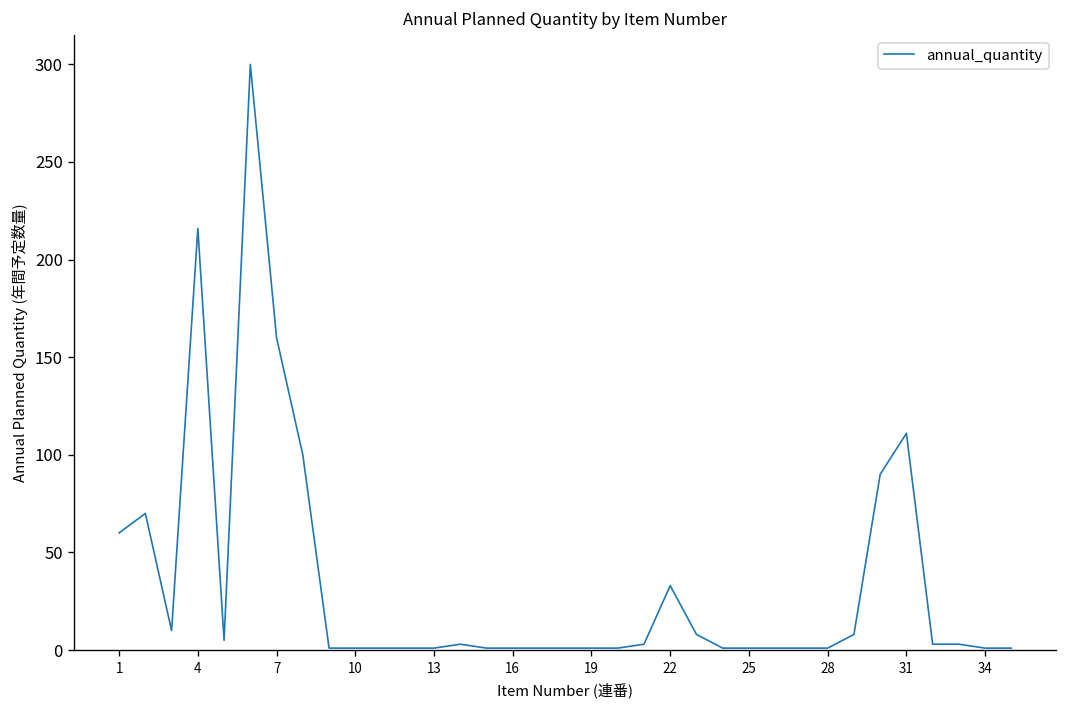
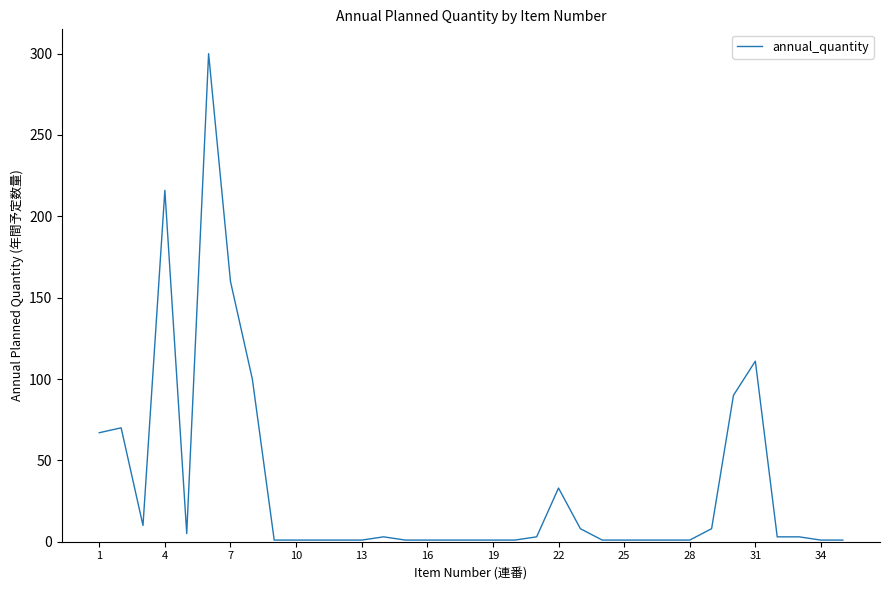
1: 60 -> 67
